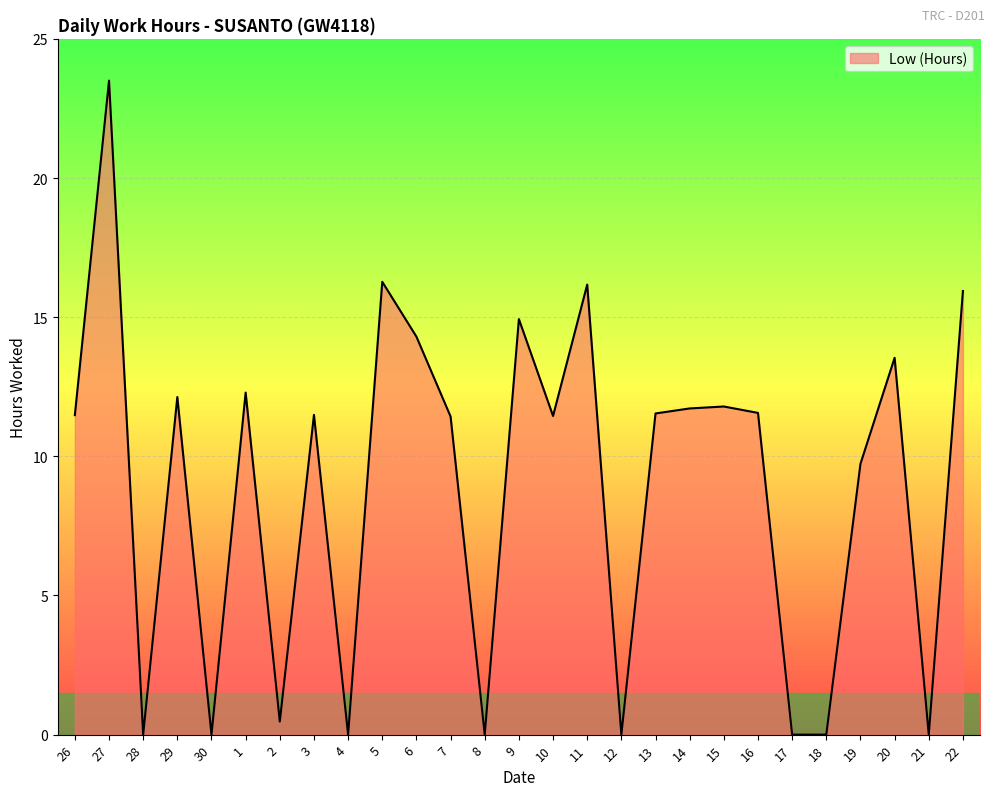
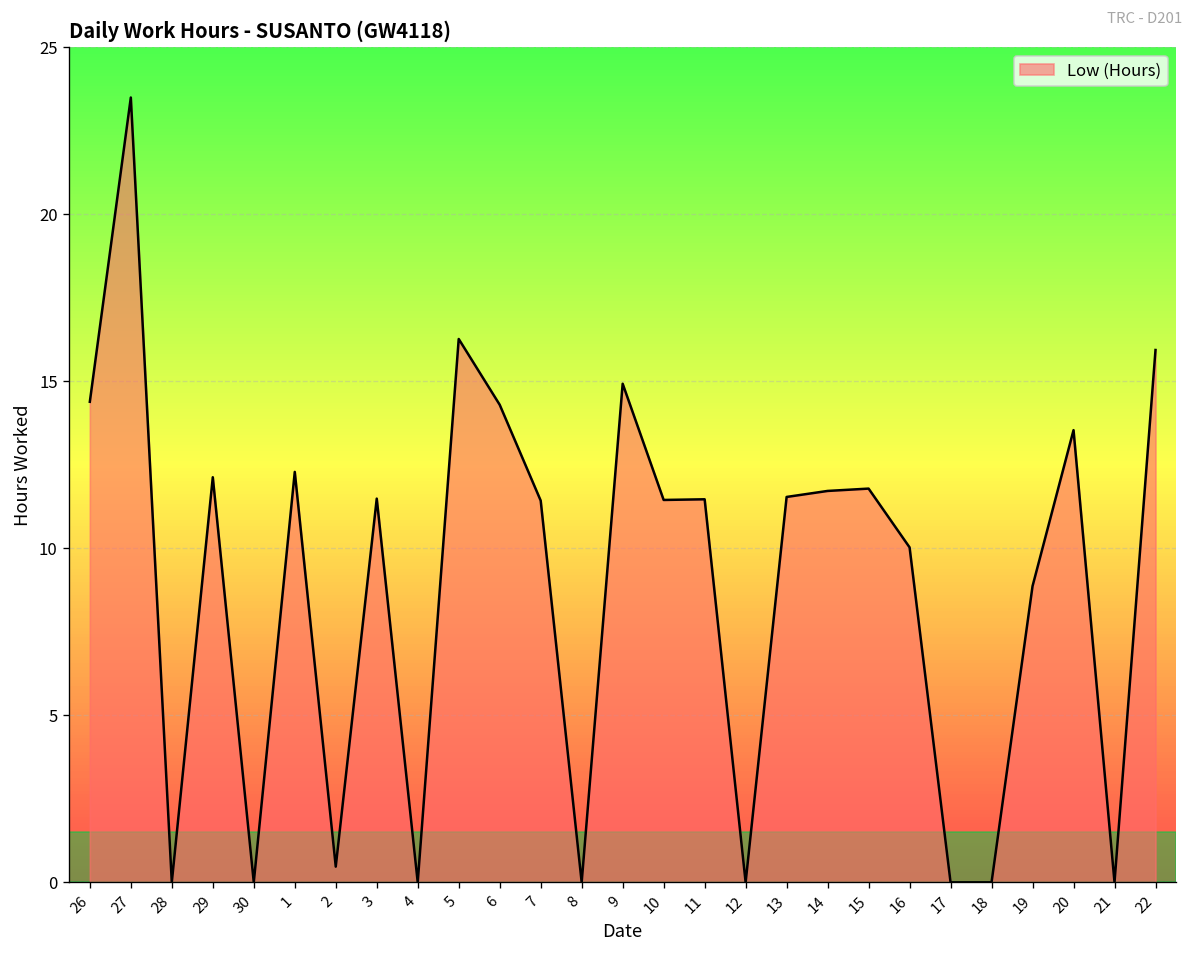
26: 11.5 -> 14.4
11: 16.2 -> 11.5
16: 11.6 -> 10.0
19: 9.7 -> 8.9
